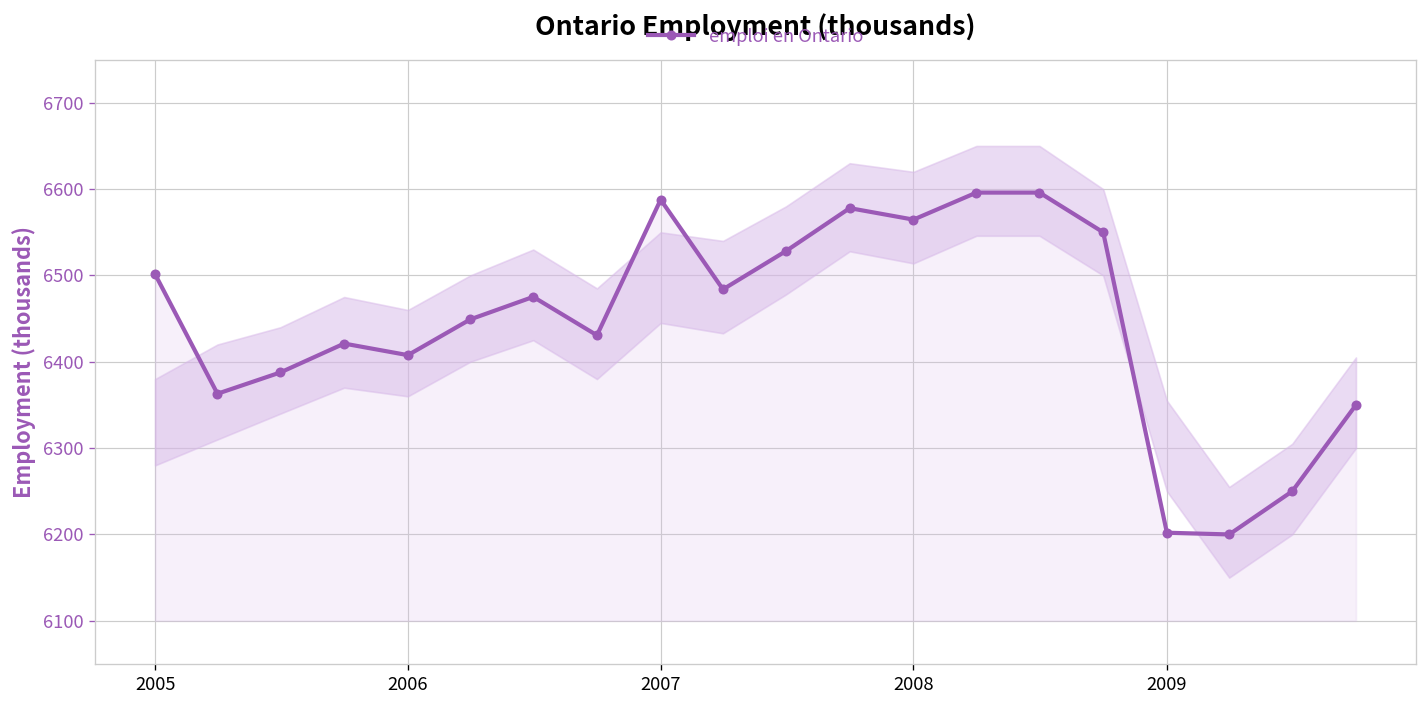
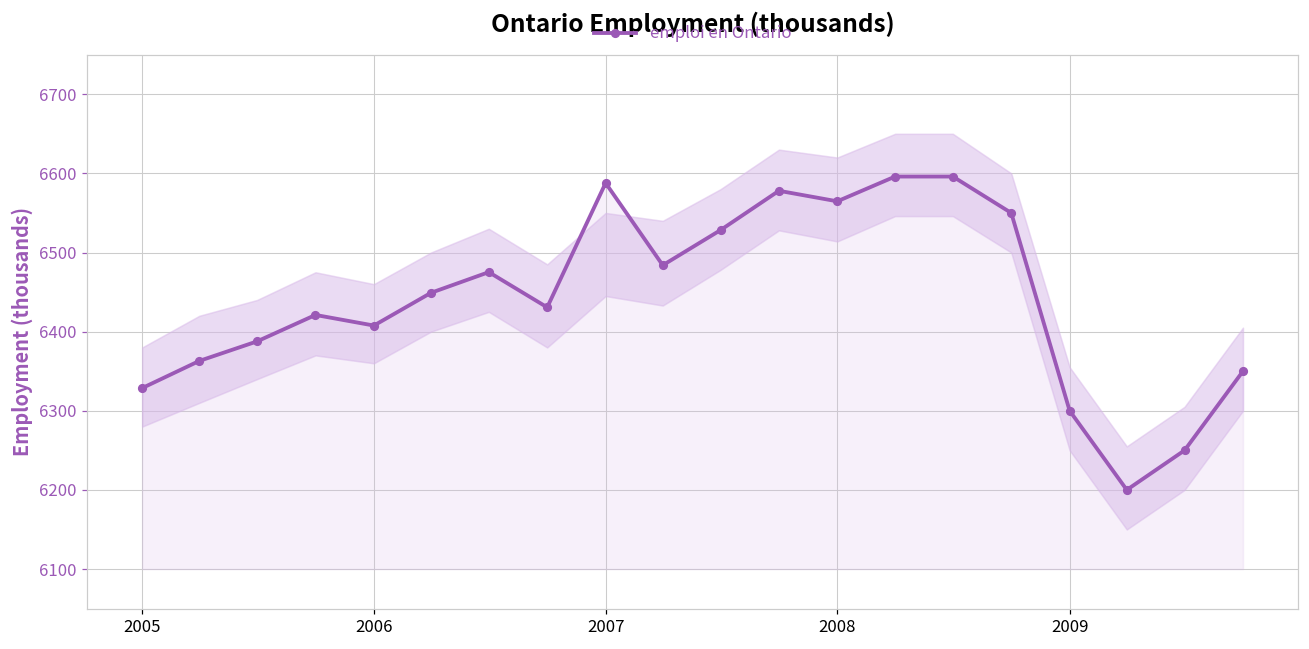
emploi en Ontario, 2005: 6500 -> 6330
emploi en Ontario, 2009: 6200 -> 6300
